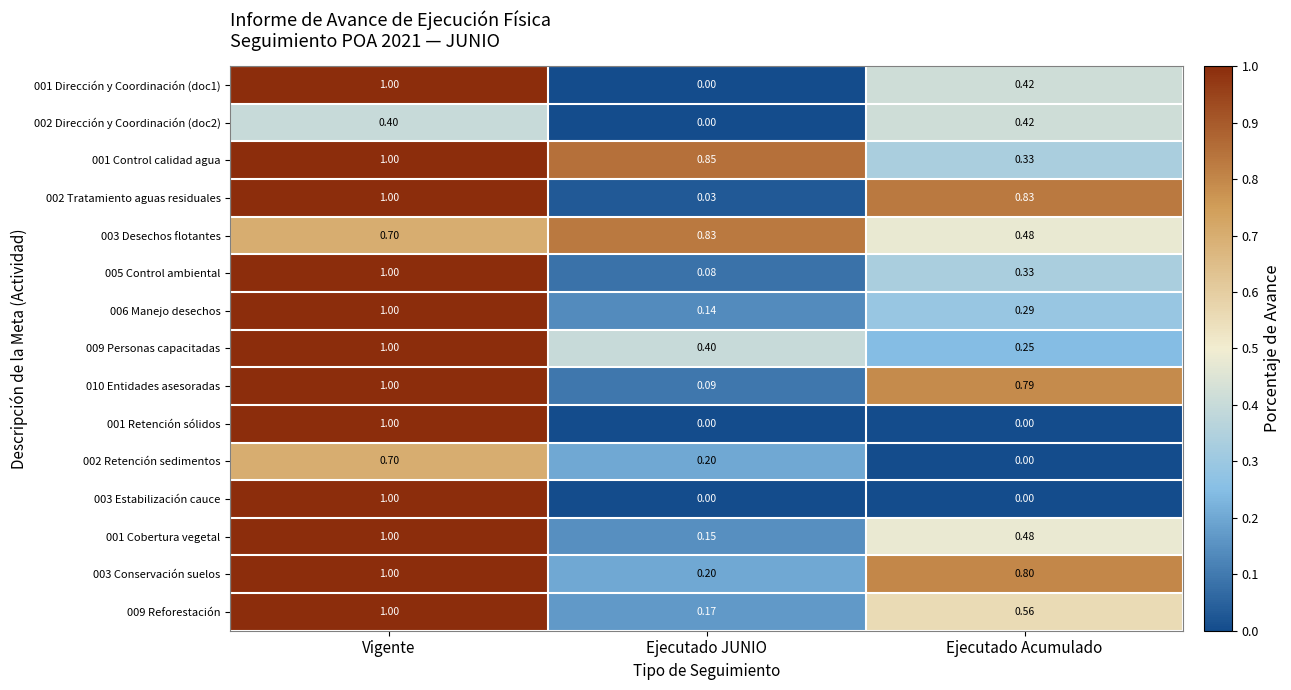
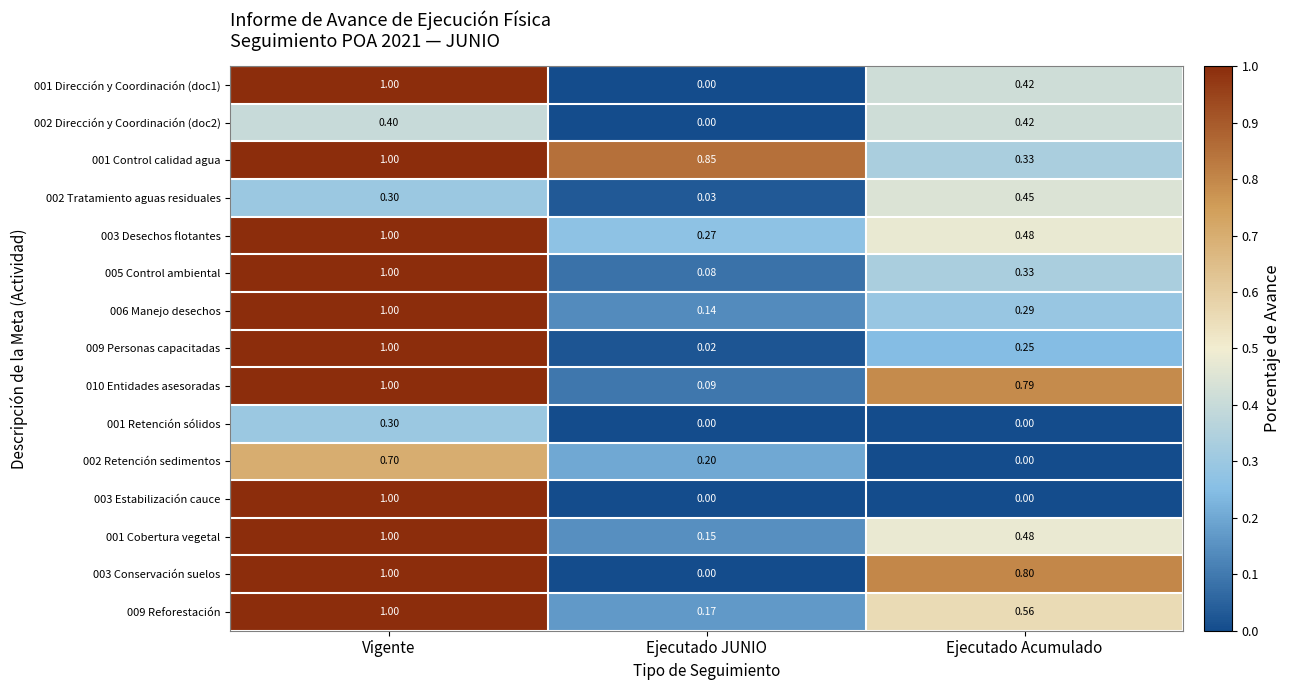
002 Tratamiento aguas residuales, Vigente: 1.00 -> 0.30
002 Tratamiento aguas residuales, Ejecutado Acumulado: 0.83 -> 0.45
003 Desechos flotantes, Vigente: 0.70 -> 1.00
003 Desechos flotantes, Ejecutado JUNIO: 0.83 -> 0.27
009 Personas capacitadas, Ejecutado JUNIO: 0.40 -> 0.02
001 Retención sólidos, Vigente: 1.00 -> 0.30
003 Conservación suelos, Ejecutado JUNIO: 0.20 -> 0.00
